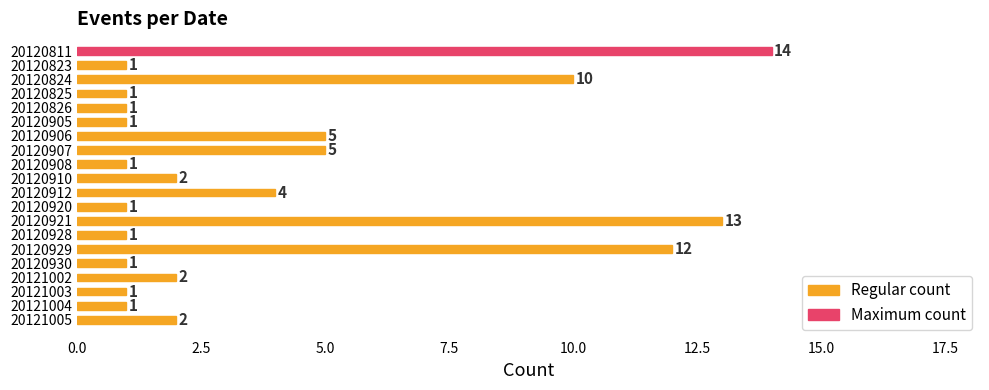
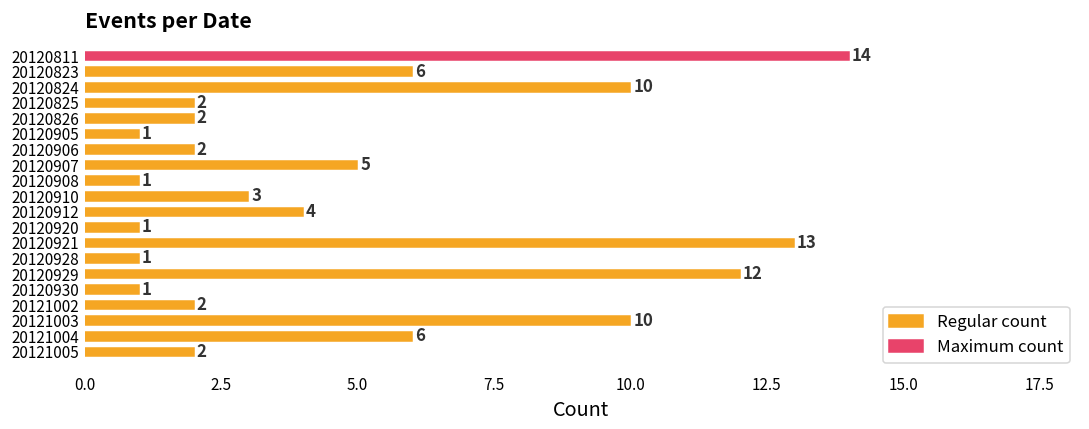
20120823: 1 -> 6
20120825: 1 -> 2
20120826: 1 -> 2
20120906: 5 -> 2
20120910: 2 -> 3
20121003: 1 -> 10
20121004: 1 -> 6
